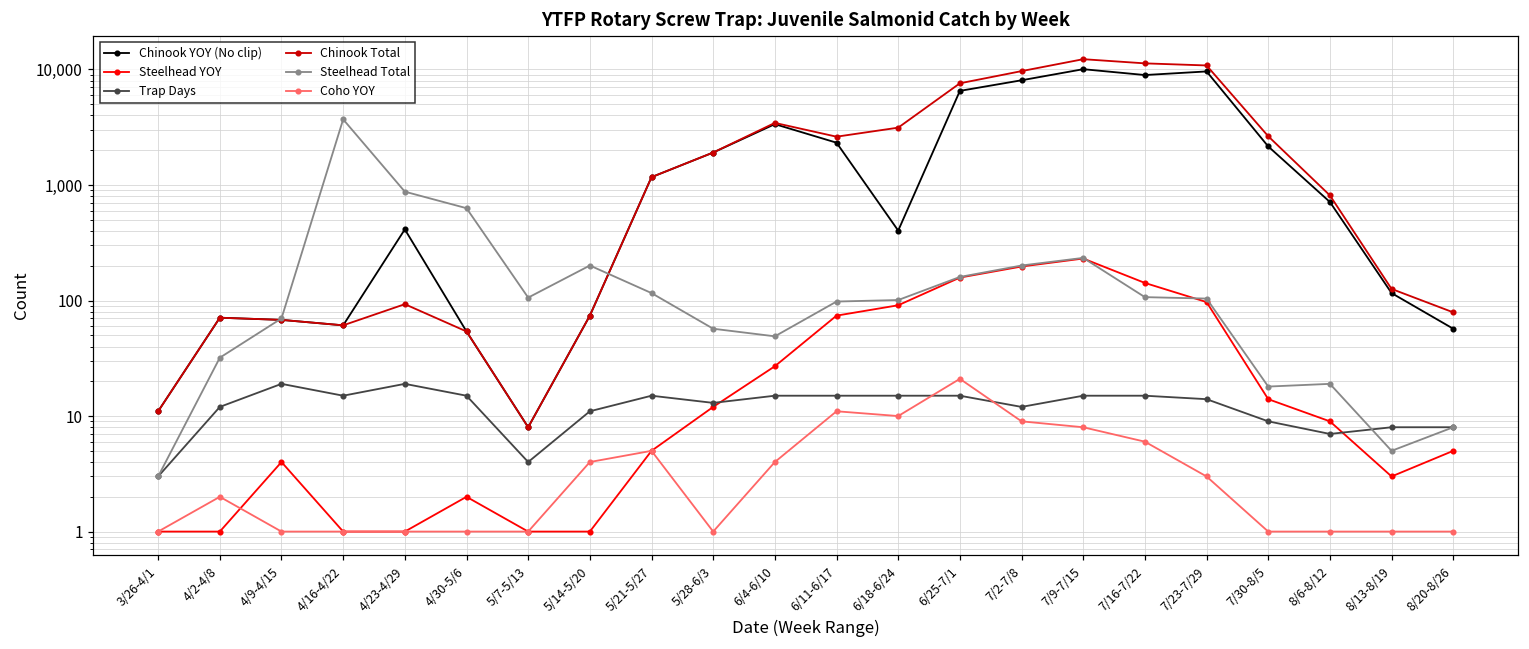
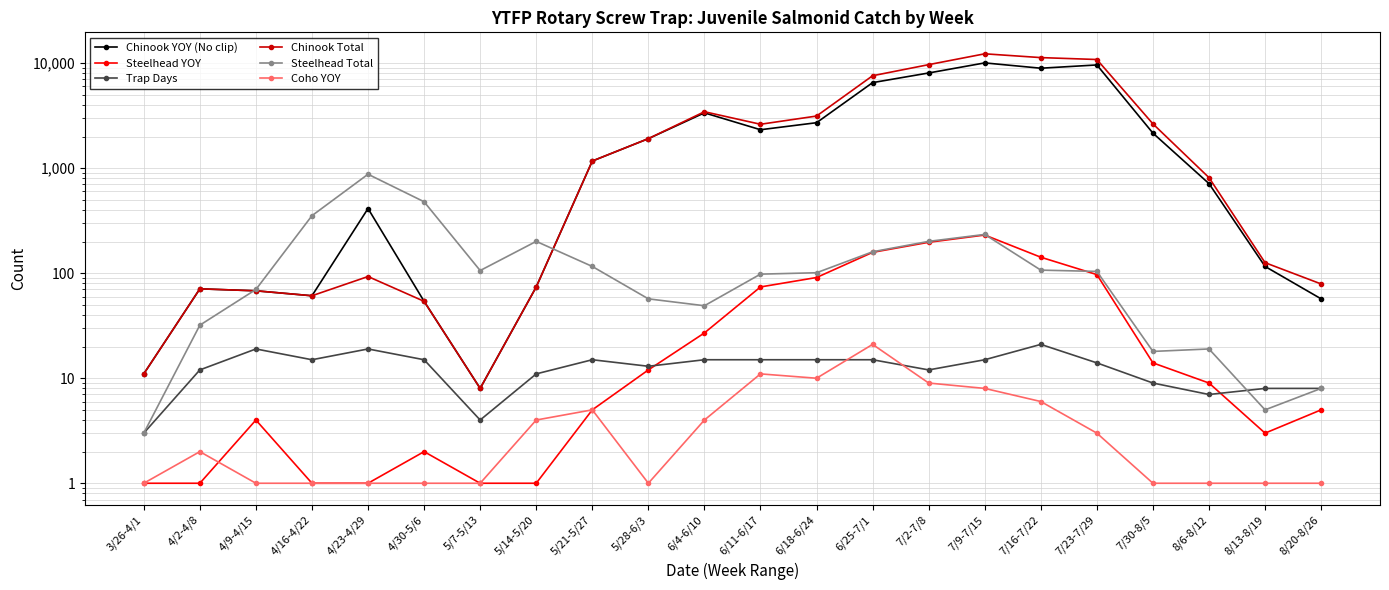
Steelhead Total, 4/16-4/22: 3,700 -> 350
Steelhead Total, 4/30-5/6: 600 -> 500
Chinook YOY (No clip), 6/18-6/24: 400 -> 2,700
Trap Days, 7/16-7/22: 15 -> 21
